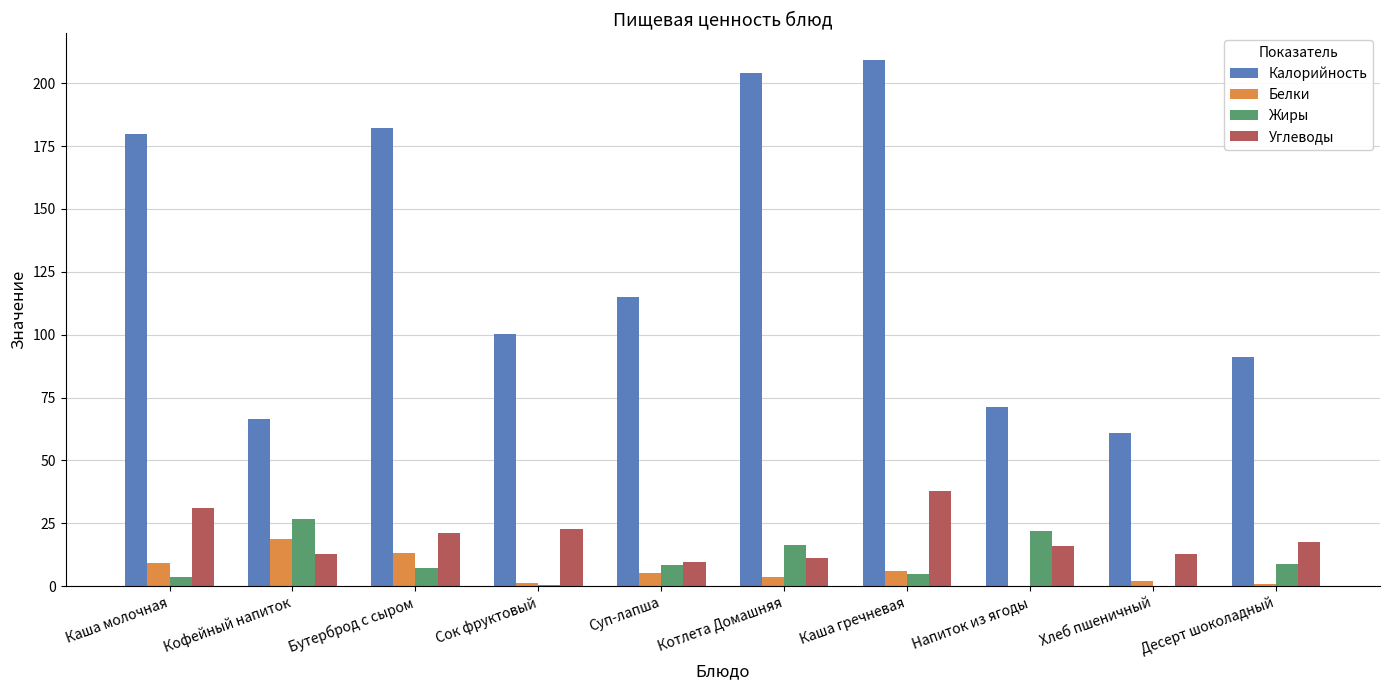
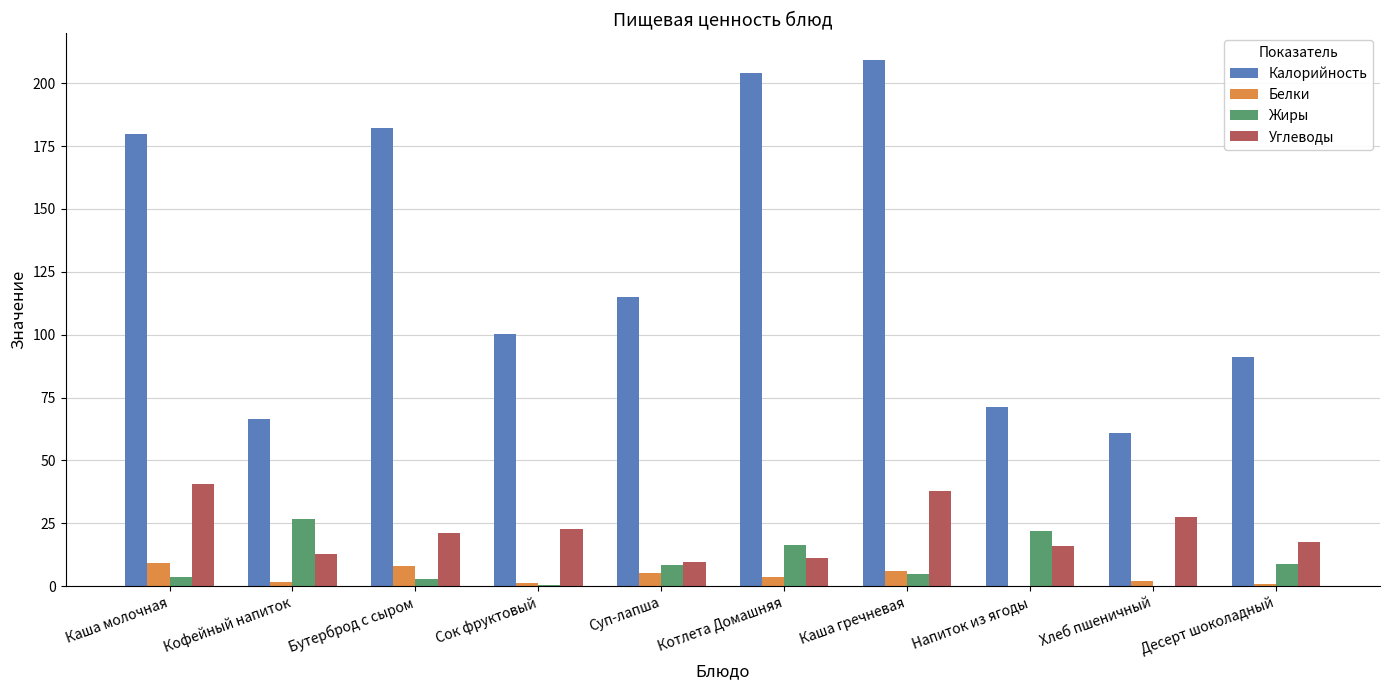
Углеводы, Каша молочная: 31 -> 41
Белки, Кофейный напиток: 19 -> 2
Белки, Бутерброд с сыром: 13 -> 8
Жиры, Бутерброд с сыром: 7 -> 3
Углеводы, Хлеб пшеничный: 13 -> 27
